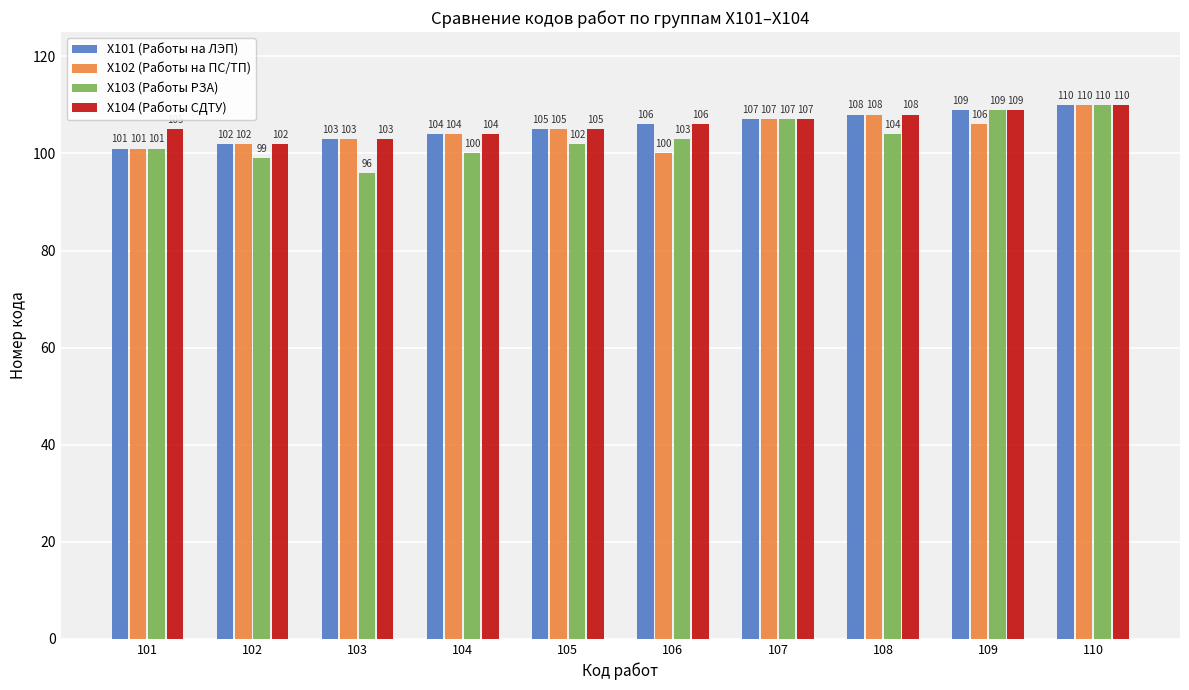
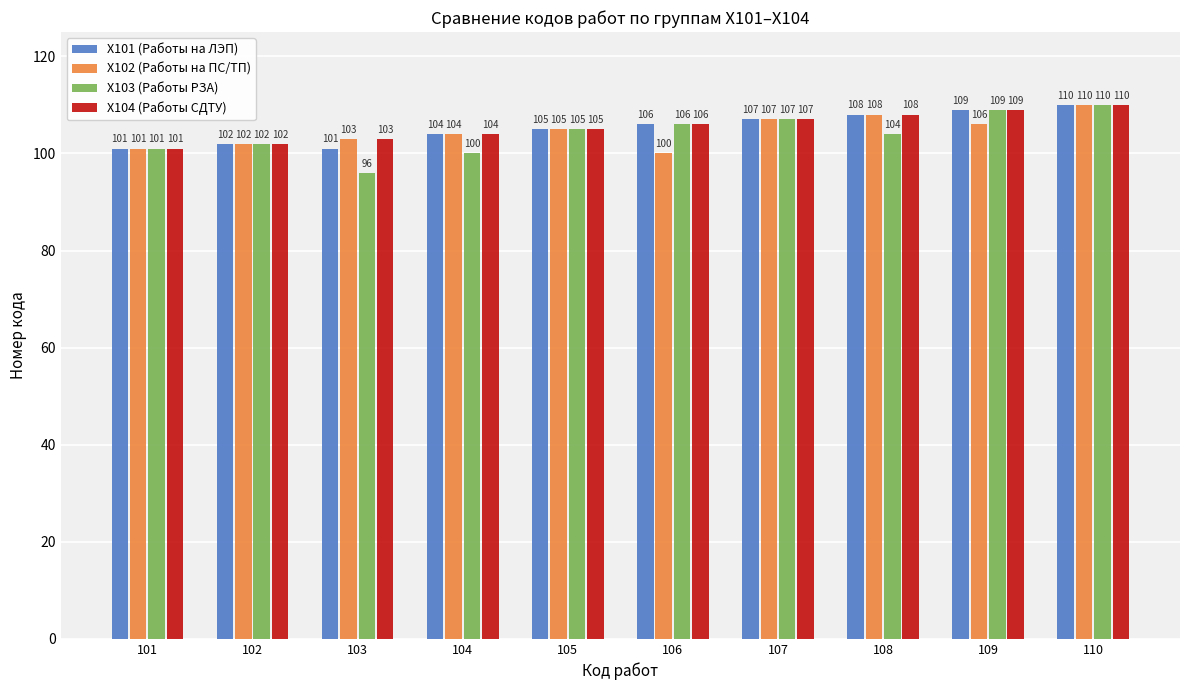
X104 (Работы СДТУ), 101: 105 -> 101
X103 (Работы РЗА), 102: 99 -> 102
X101 (Работы на ЛЭП), 103: 103 -> 101
X103 (Работы РЗА), 105: 102 -> 105
X103 (Работы РЗА), 106: 103 -> 106
